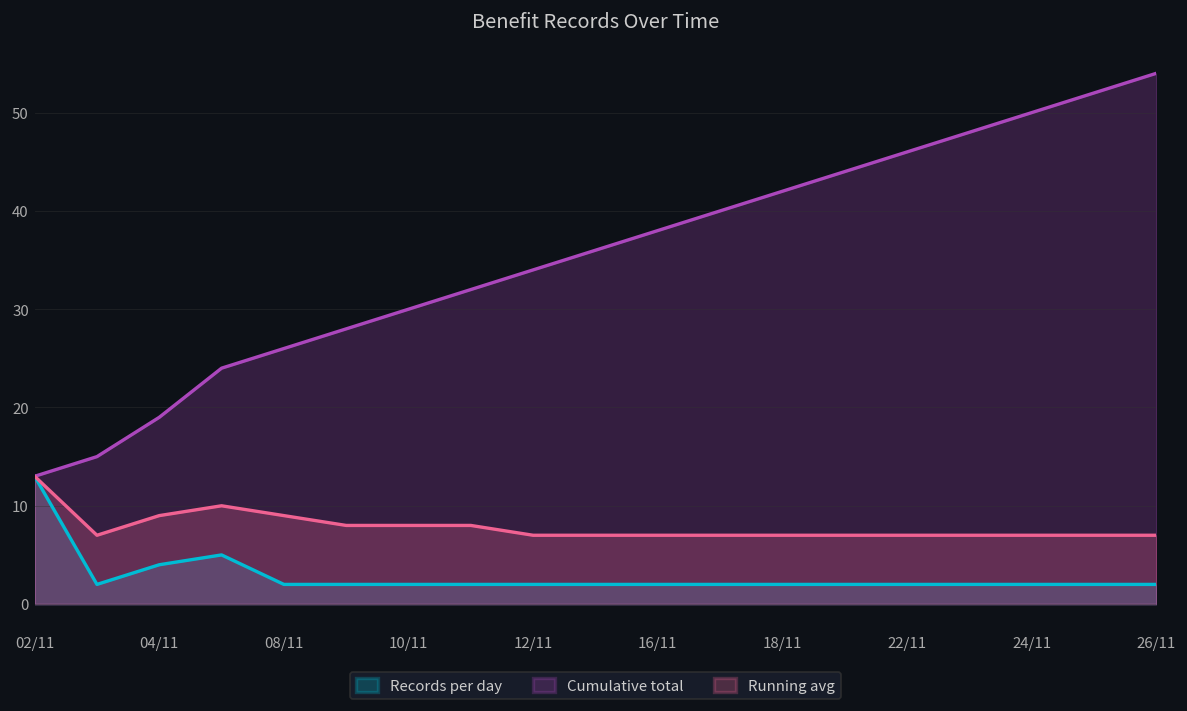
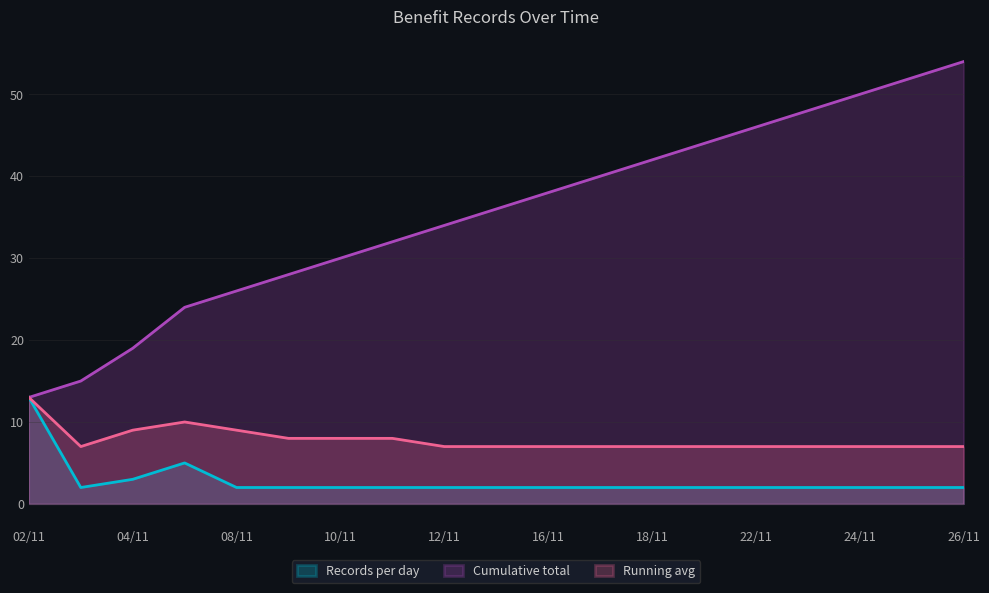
Records per day, 04/11: 4 -> 3
